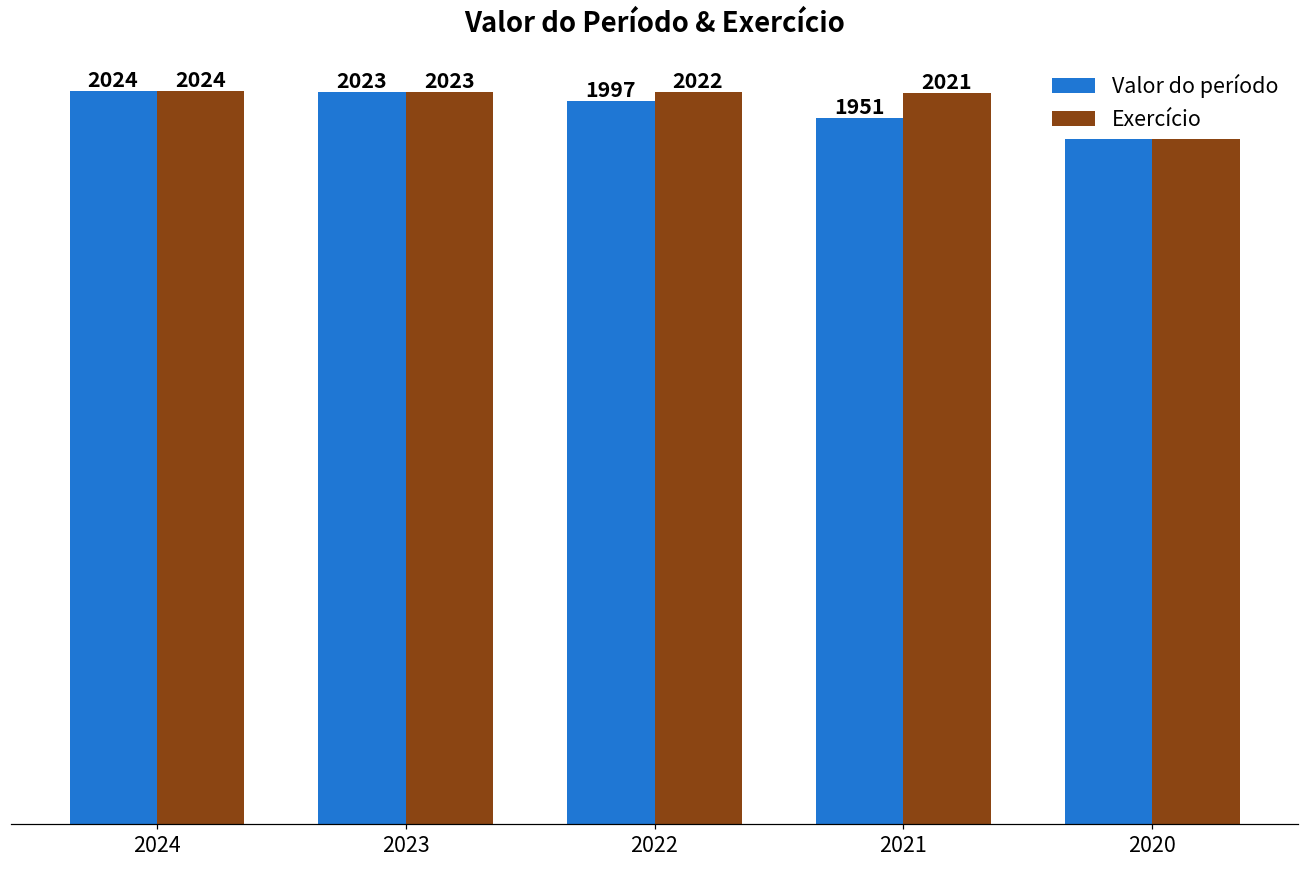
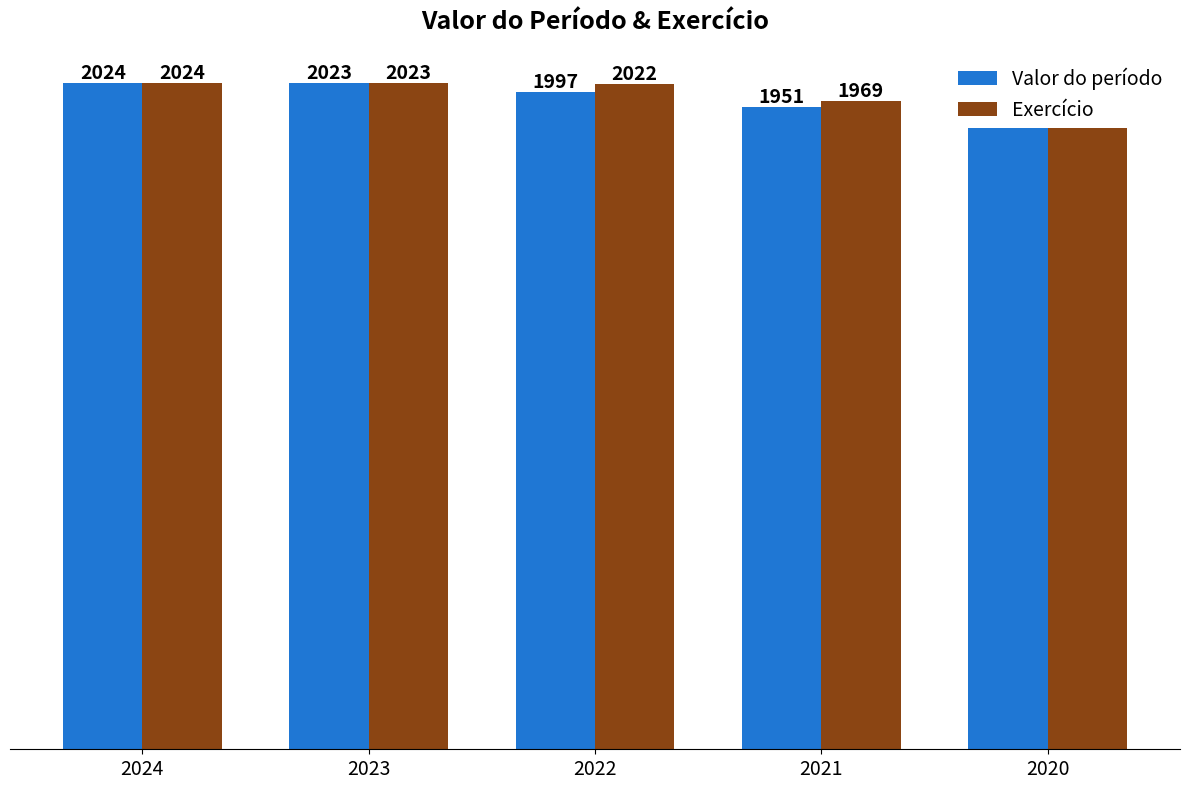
Exercício, 2021: 2021 -> 1969
